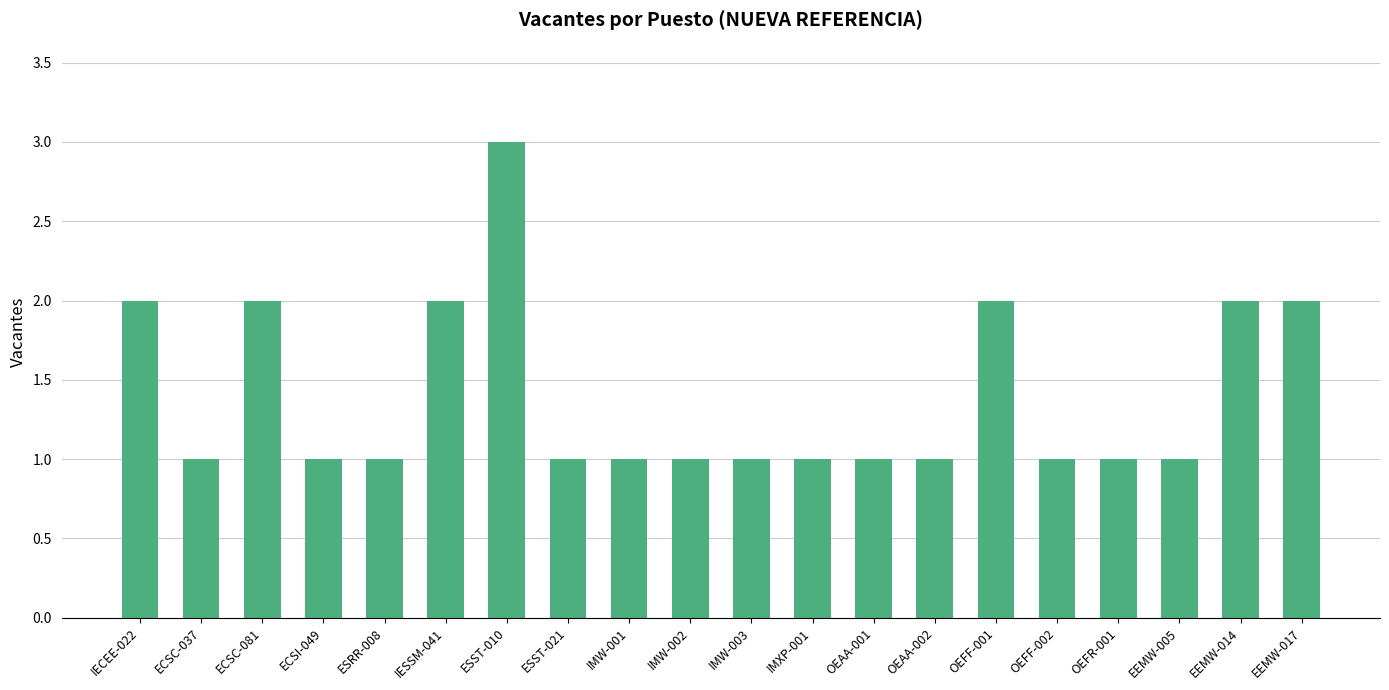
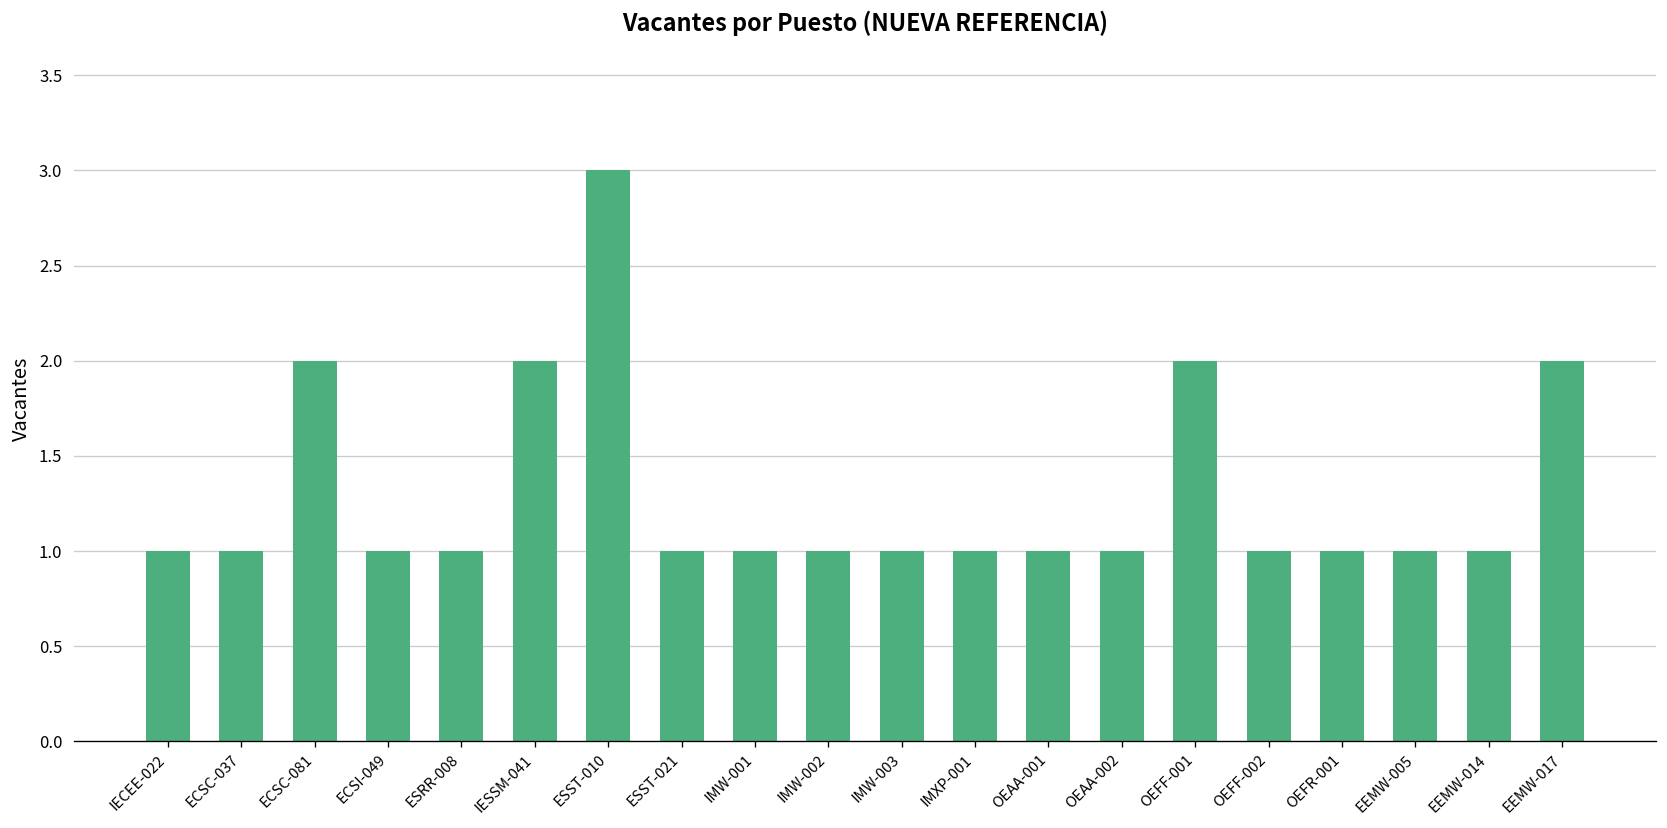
IECEE-022: 2 -> 1
EEMW-014: 2 -> 1
